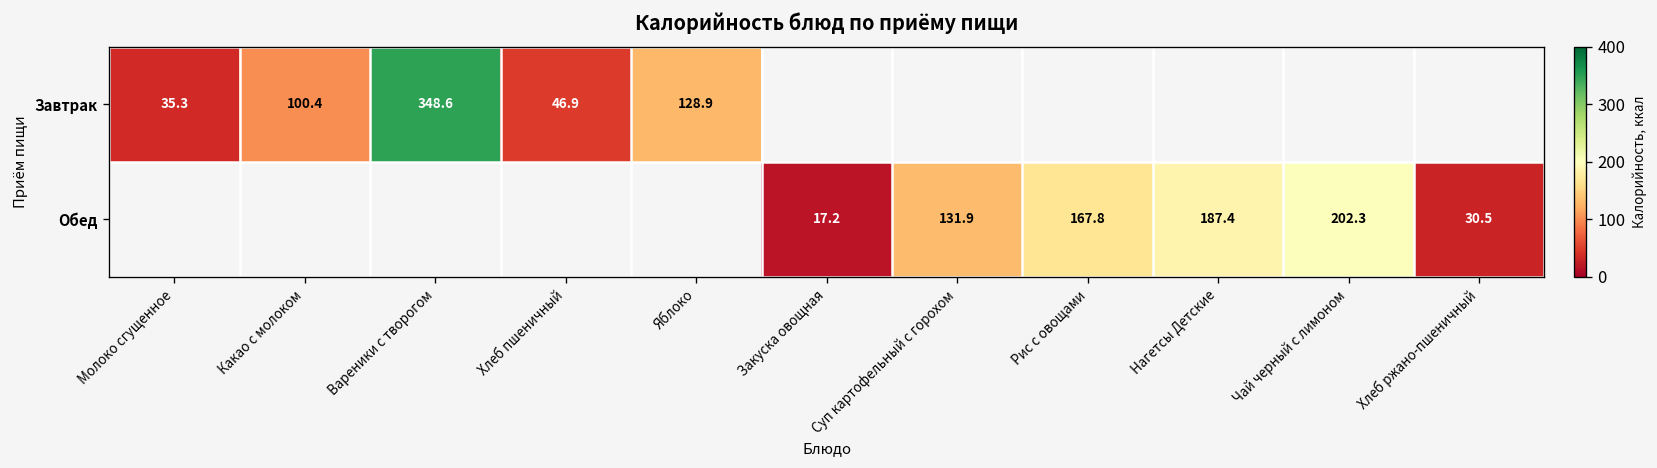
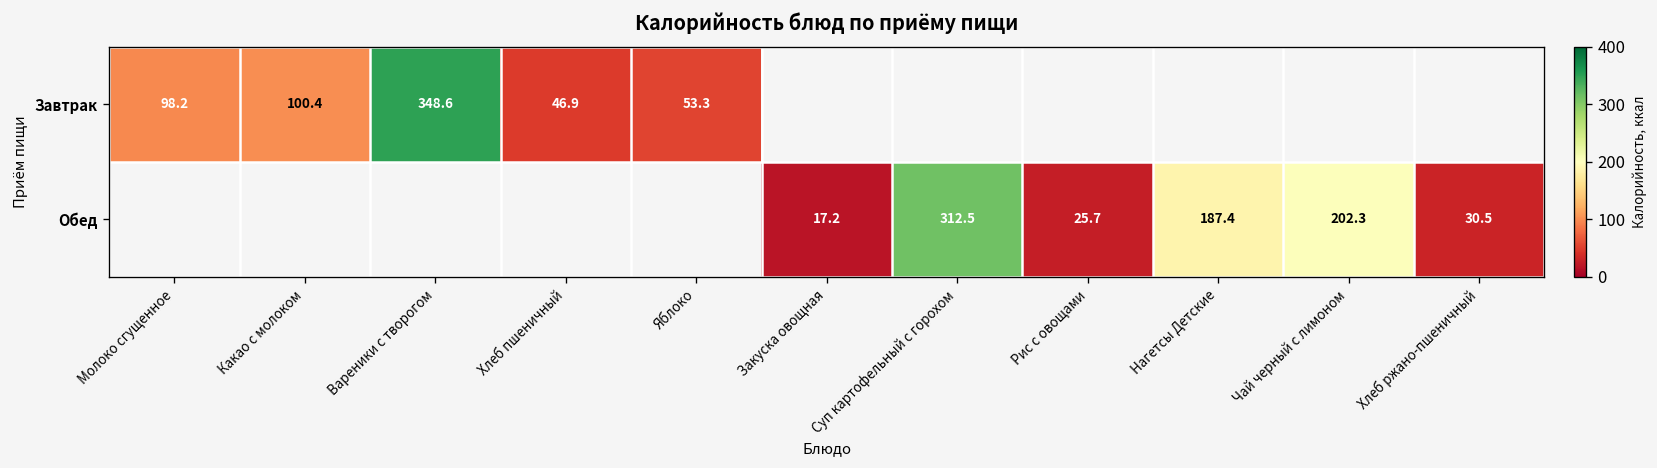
Завтрак, Молоко сгущенное: 35.3 -> 98.2
Завтрак, Яблоко: 128.9 -> 53.3
Обед, Суп картофельный с горохом: 131.9 -> 312.5
Обед, Рис с овощами: 167.8 -> 25.7
